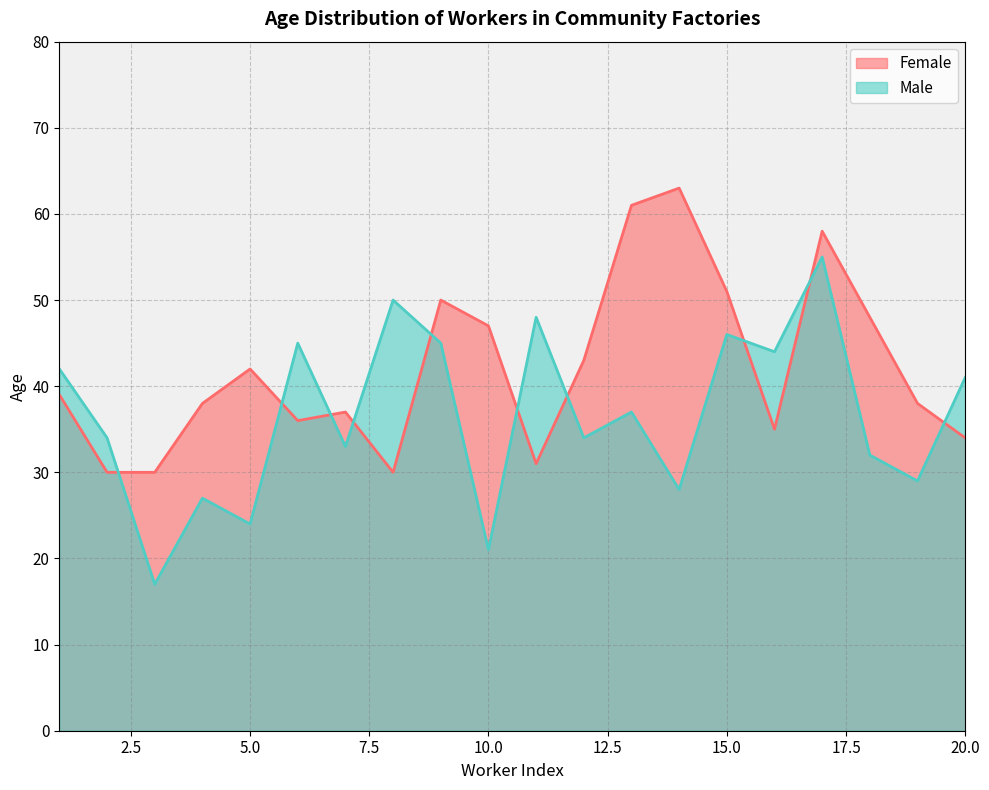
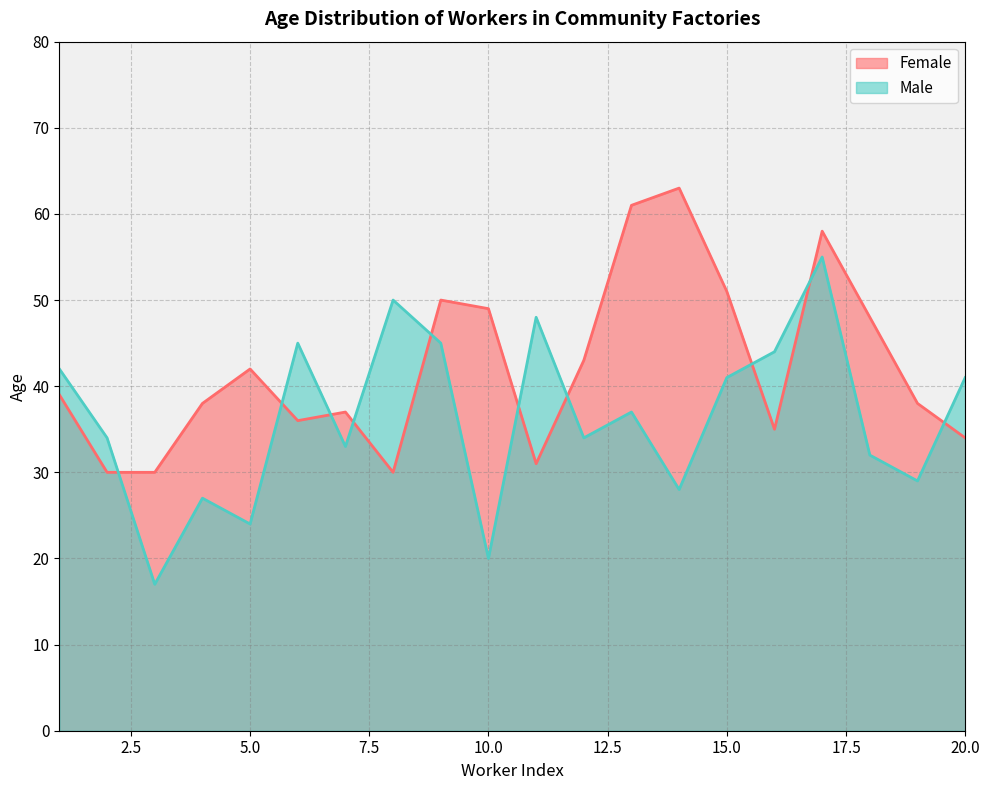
Female, 10.0: 47 -> 49
Male, 10.0: 21 -> 20
Male, 15.0: 46 -> 41
